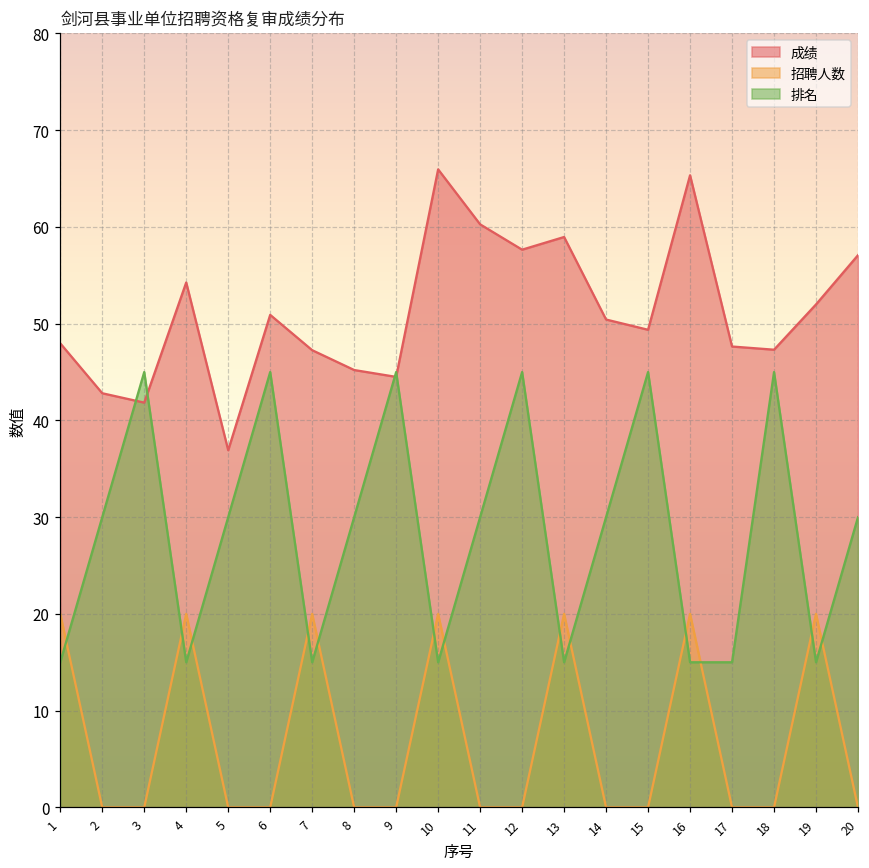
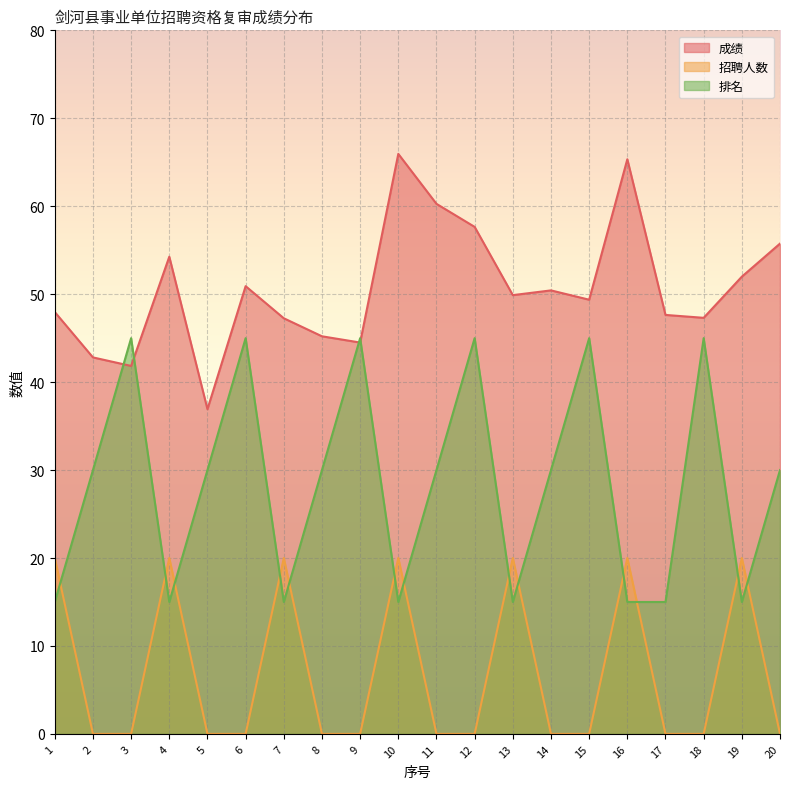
成绩, 13: 59 -> 50
成绩, 20: 57 -> 56
